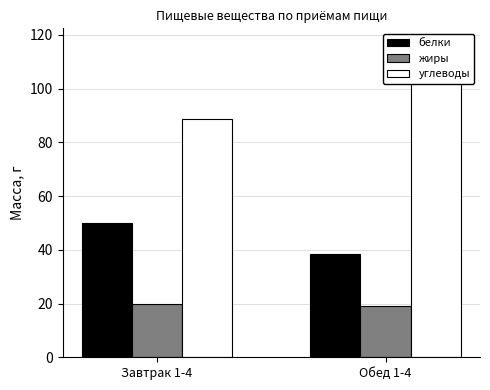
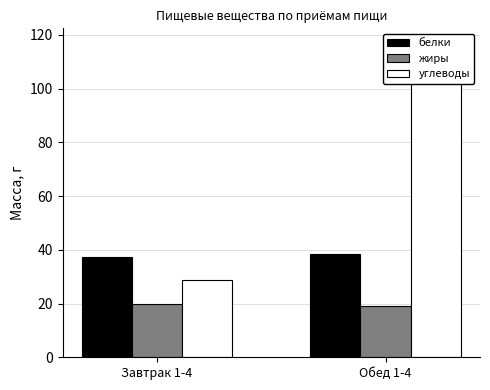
белки, Завтрак 1-4: 50 -> 37
углеводы, Завтрак 1-4: 89 -> 29
